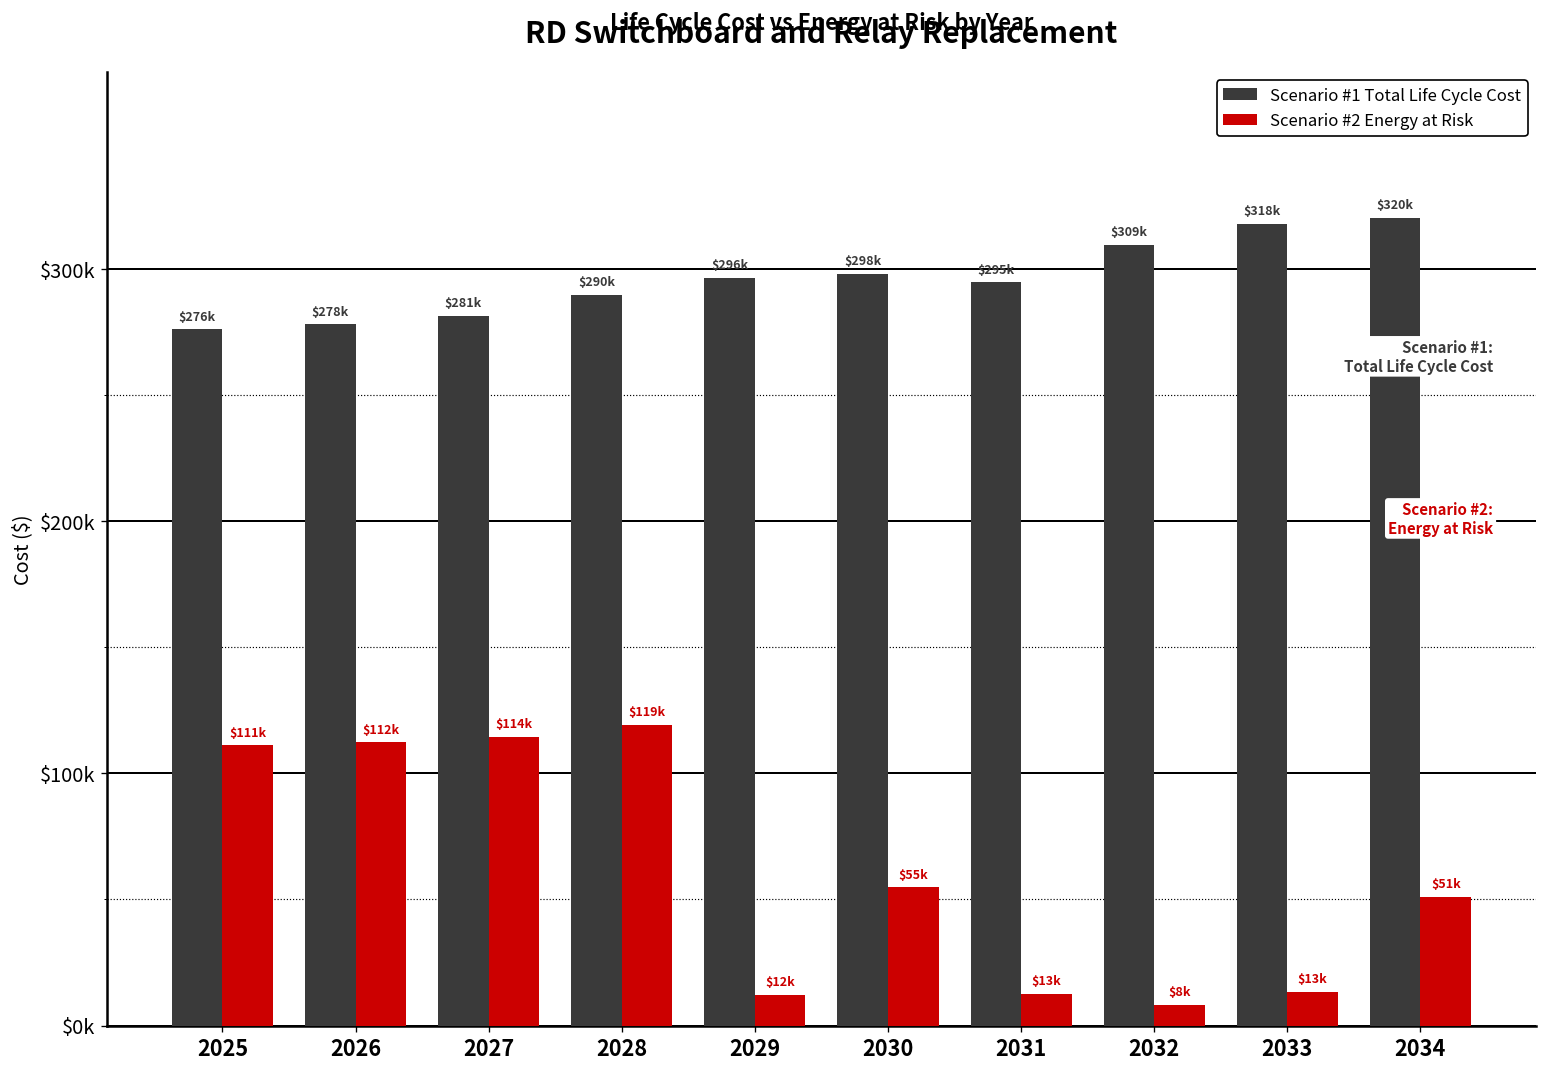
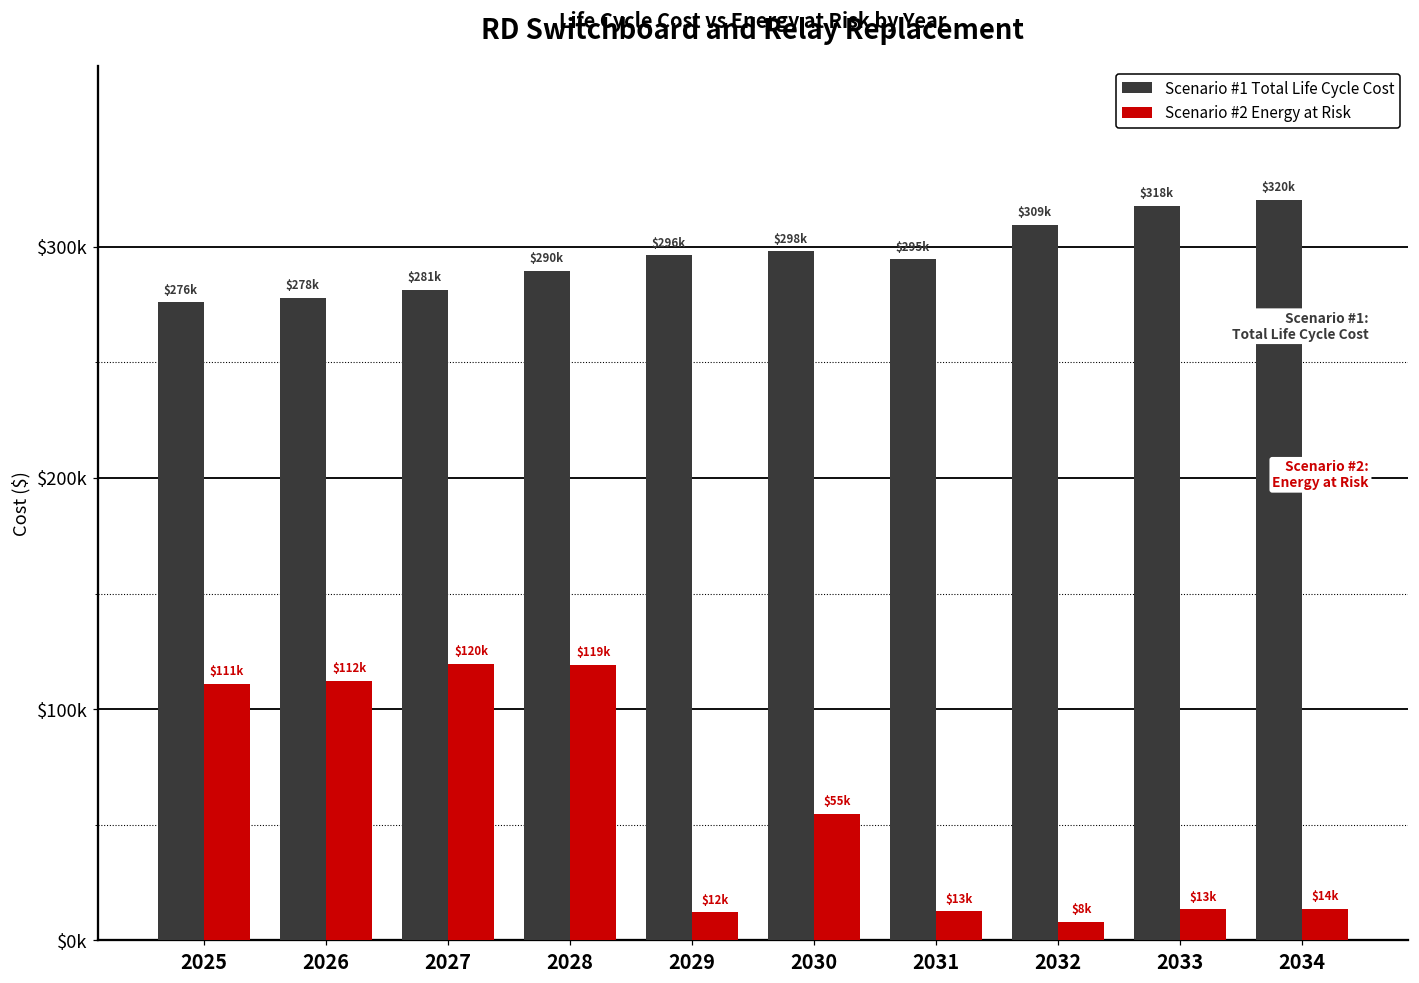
Scenario #2 Energy at Risk, 2027: $114k -> $120k
Scenario #2 Energy at Risk, 2034: $51k -> $14k
